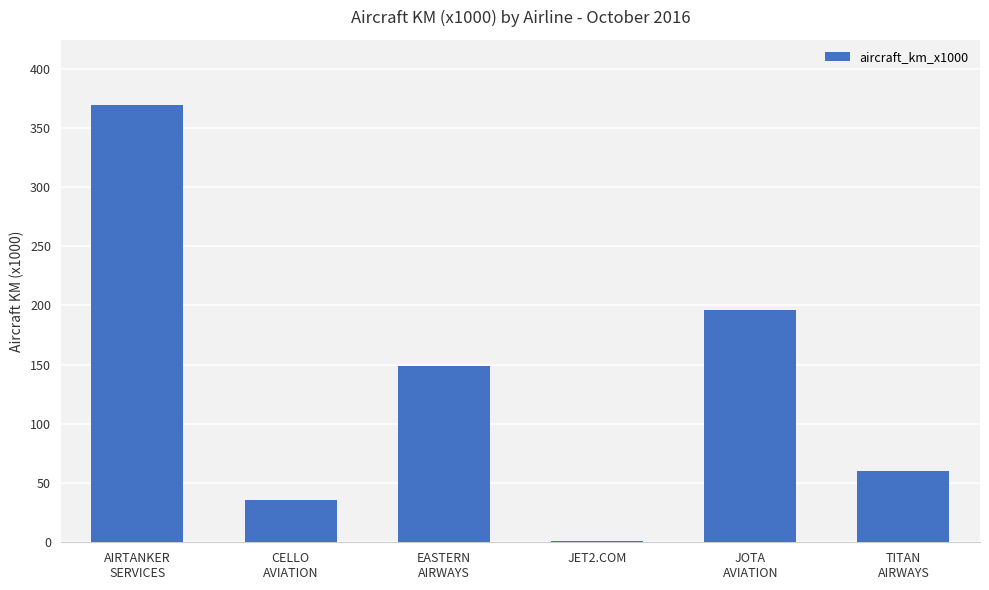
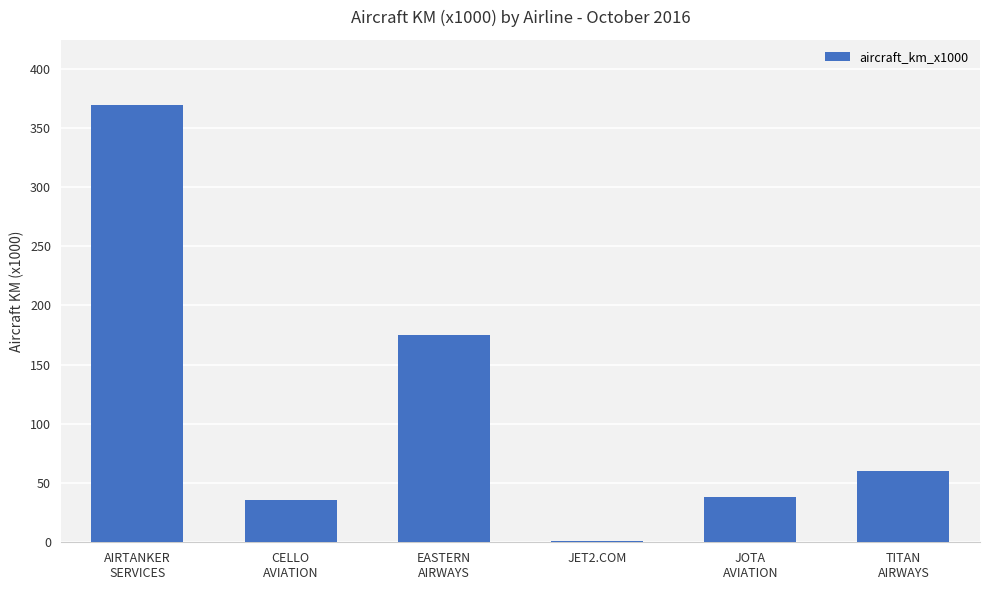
EASTERN AIRWAYS: 149 -> 175
JOTA AVIATION: 196 -> 38
